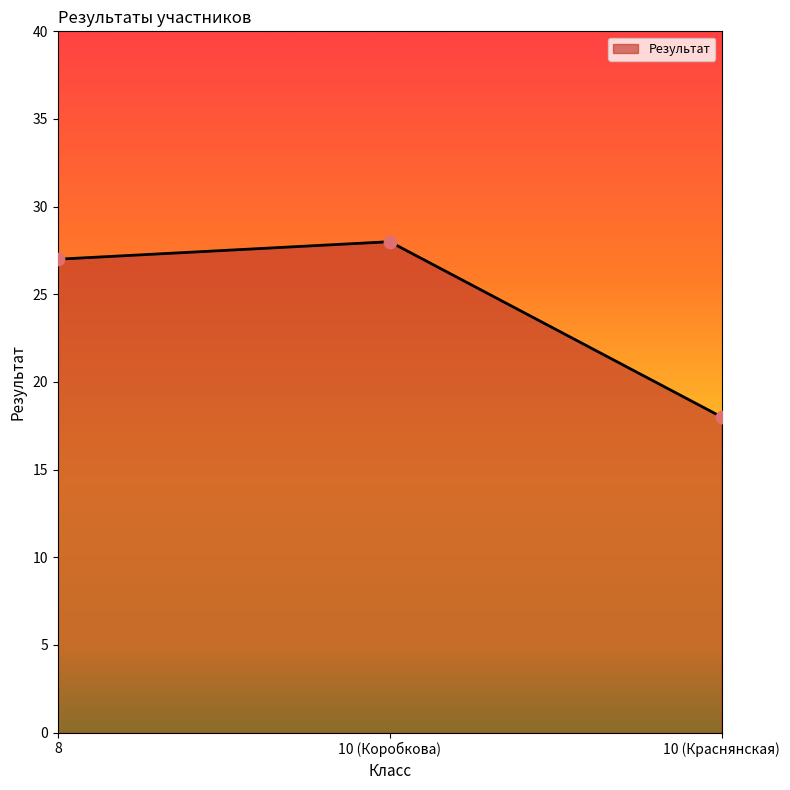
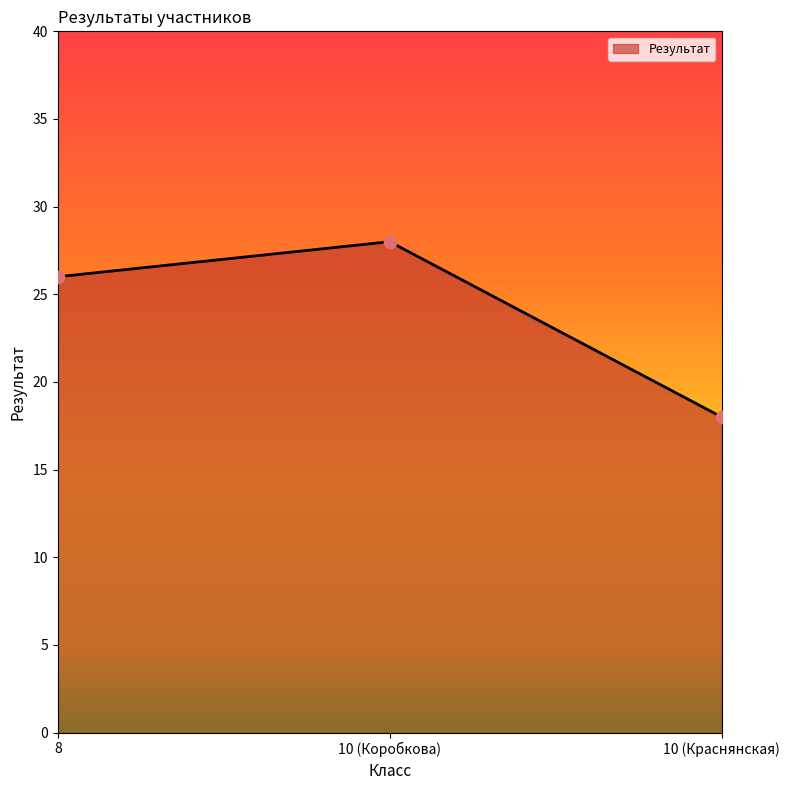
8: 27 -> 26
